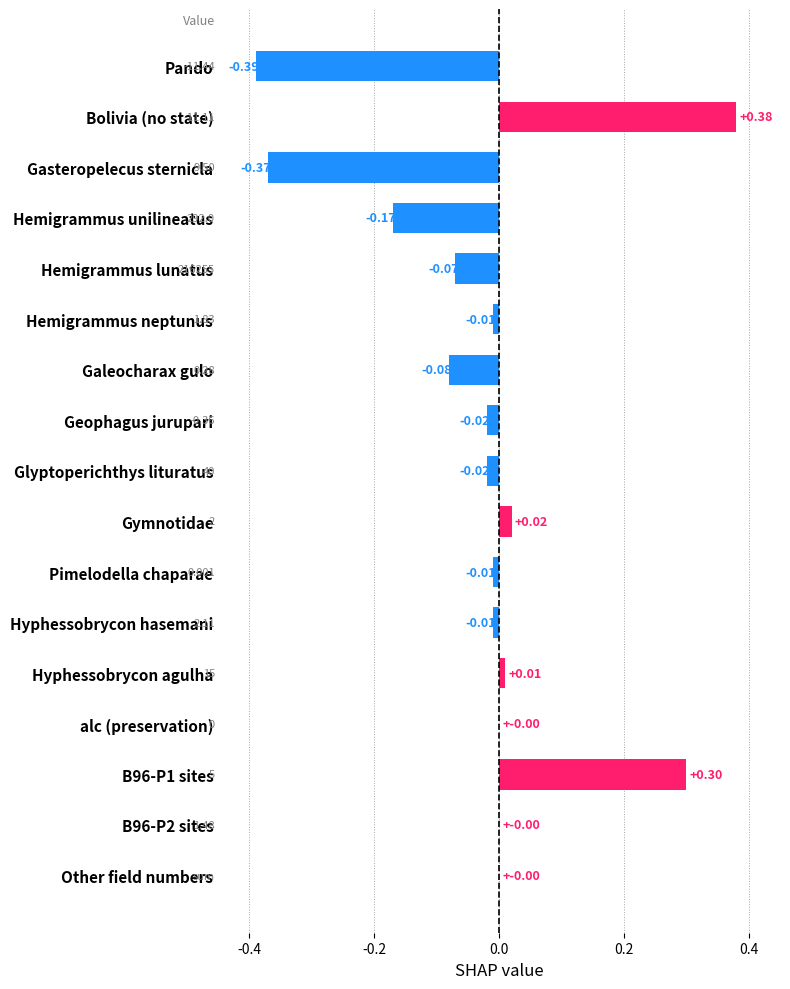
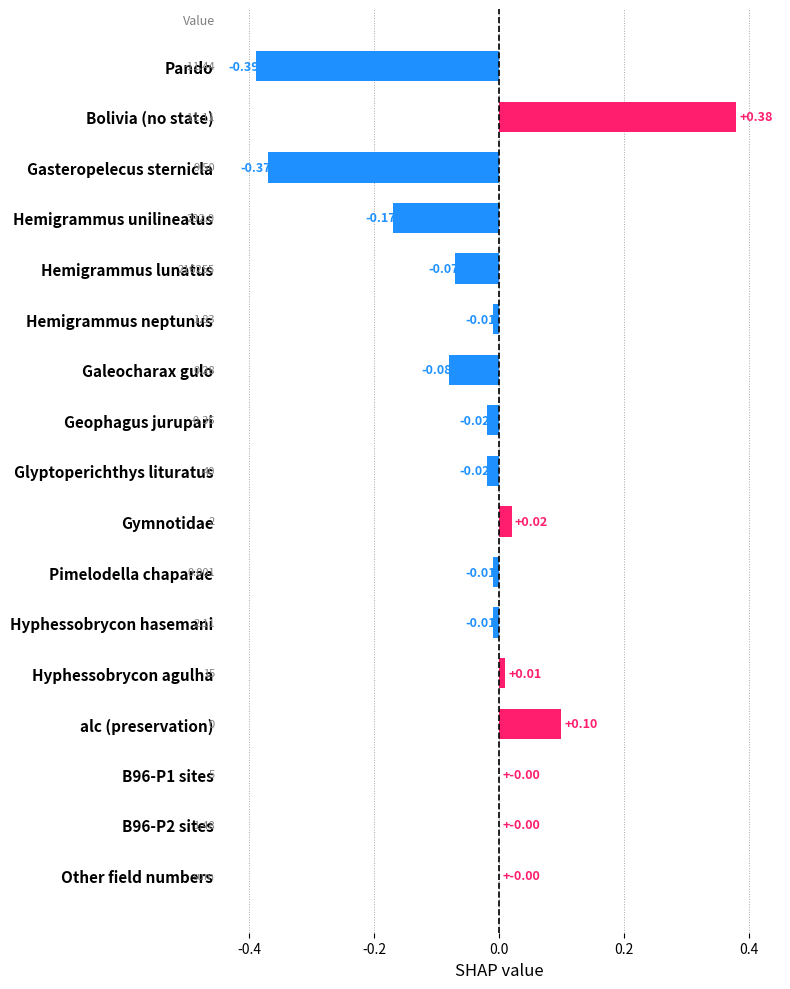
alc (preservation): +-0.00 -> +0.10
B96-P1 sites: +0.30 -> +-0.00
